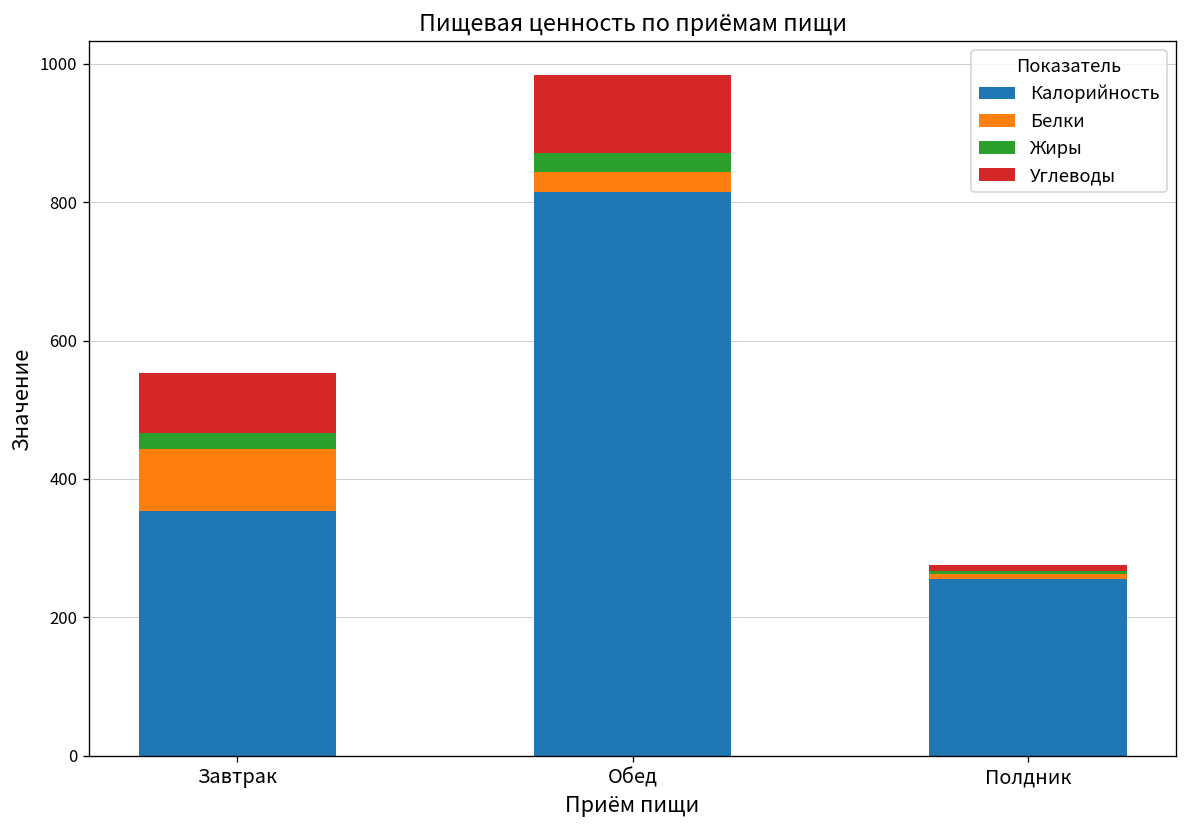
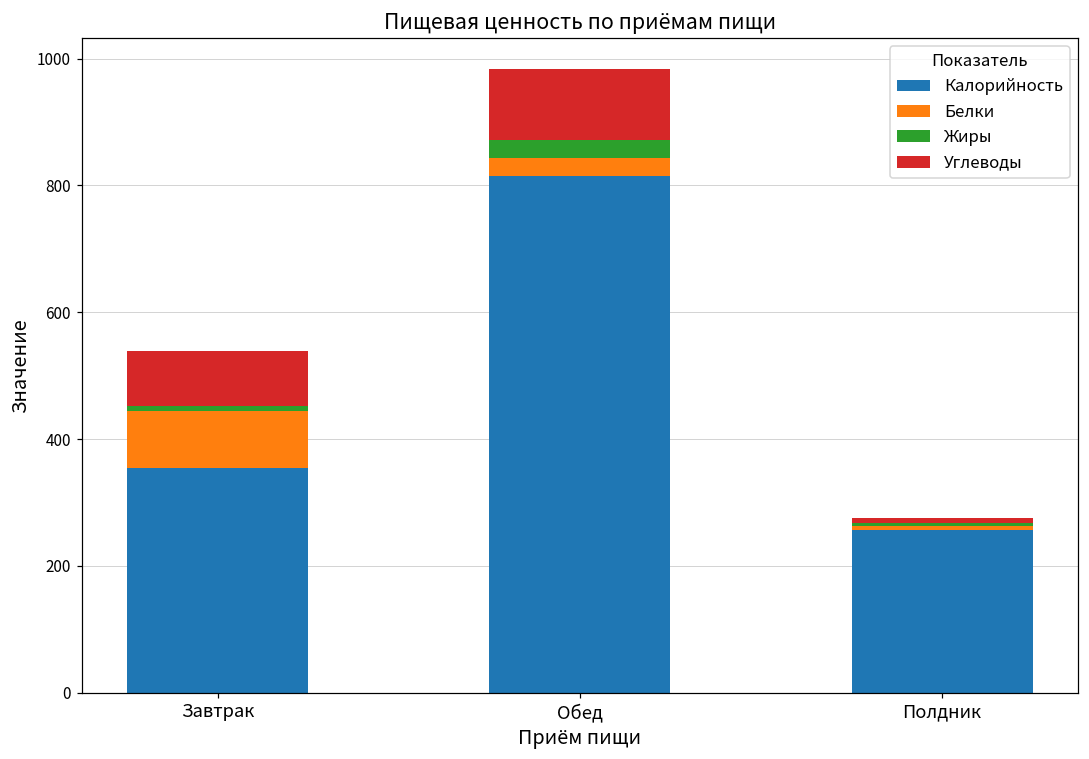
Жиры, Завтрак: 20 -> 10
